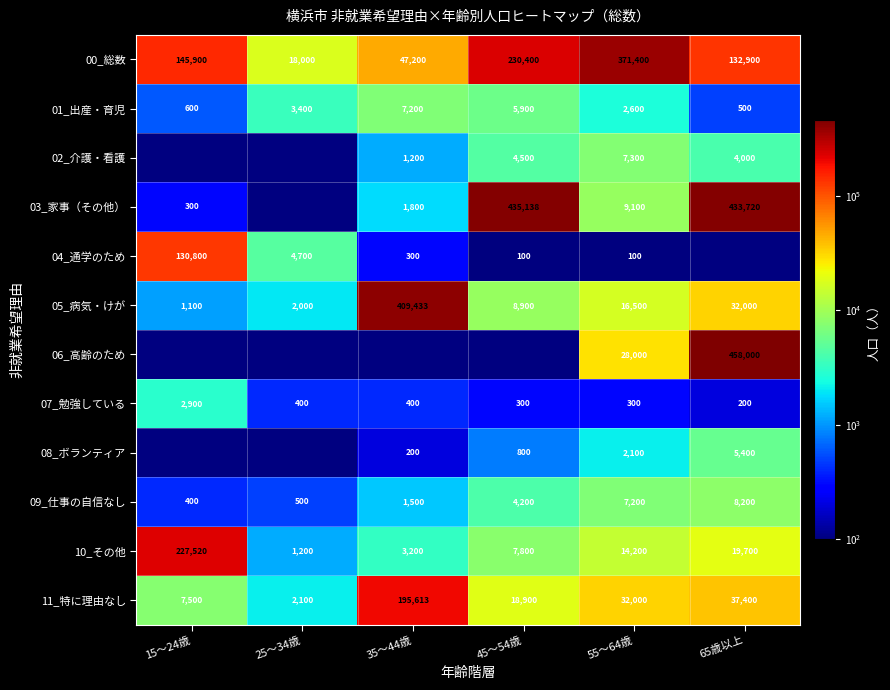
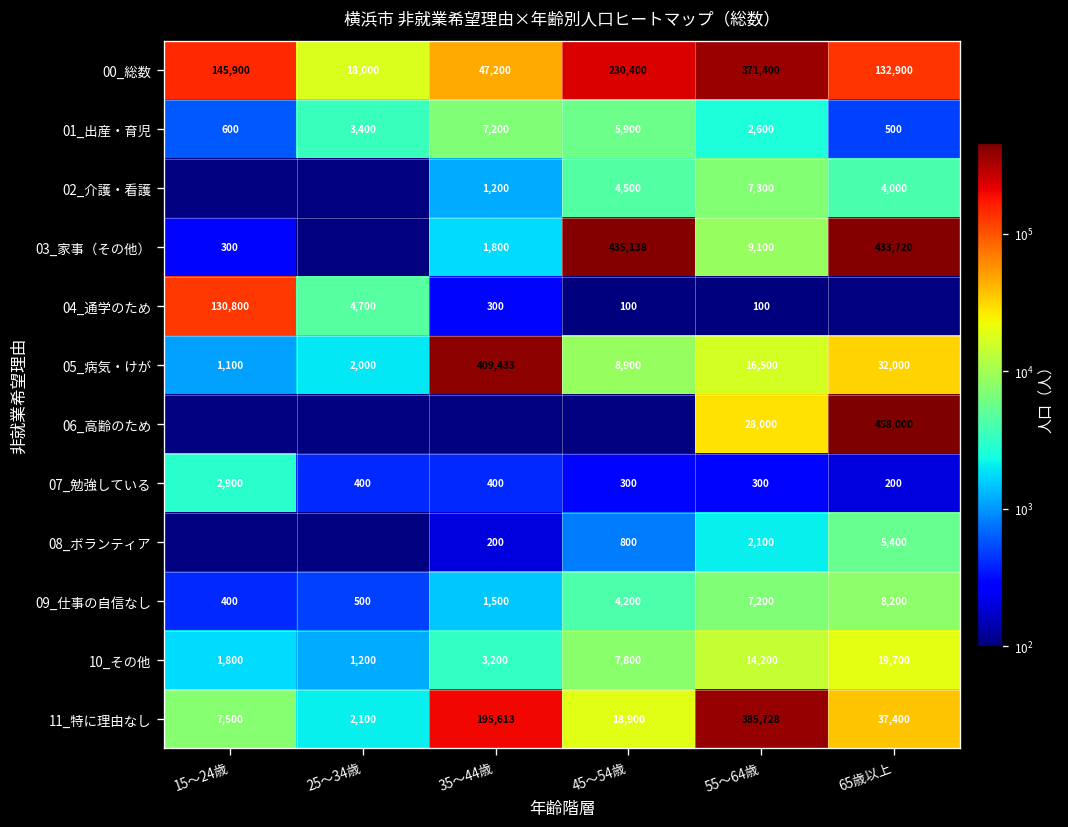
10_その他, 15～24歳: 227,520 -> 1,800
11_特に理由なし, 55～64歳: 32,000 -> 385,728
